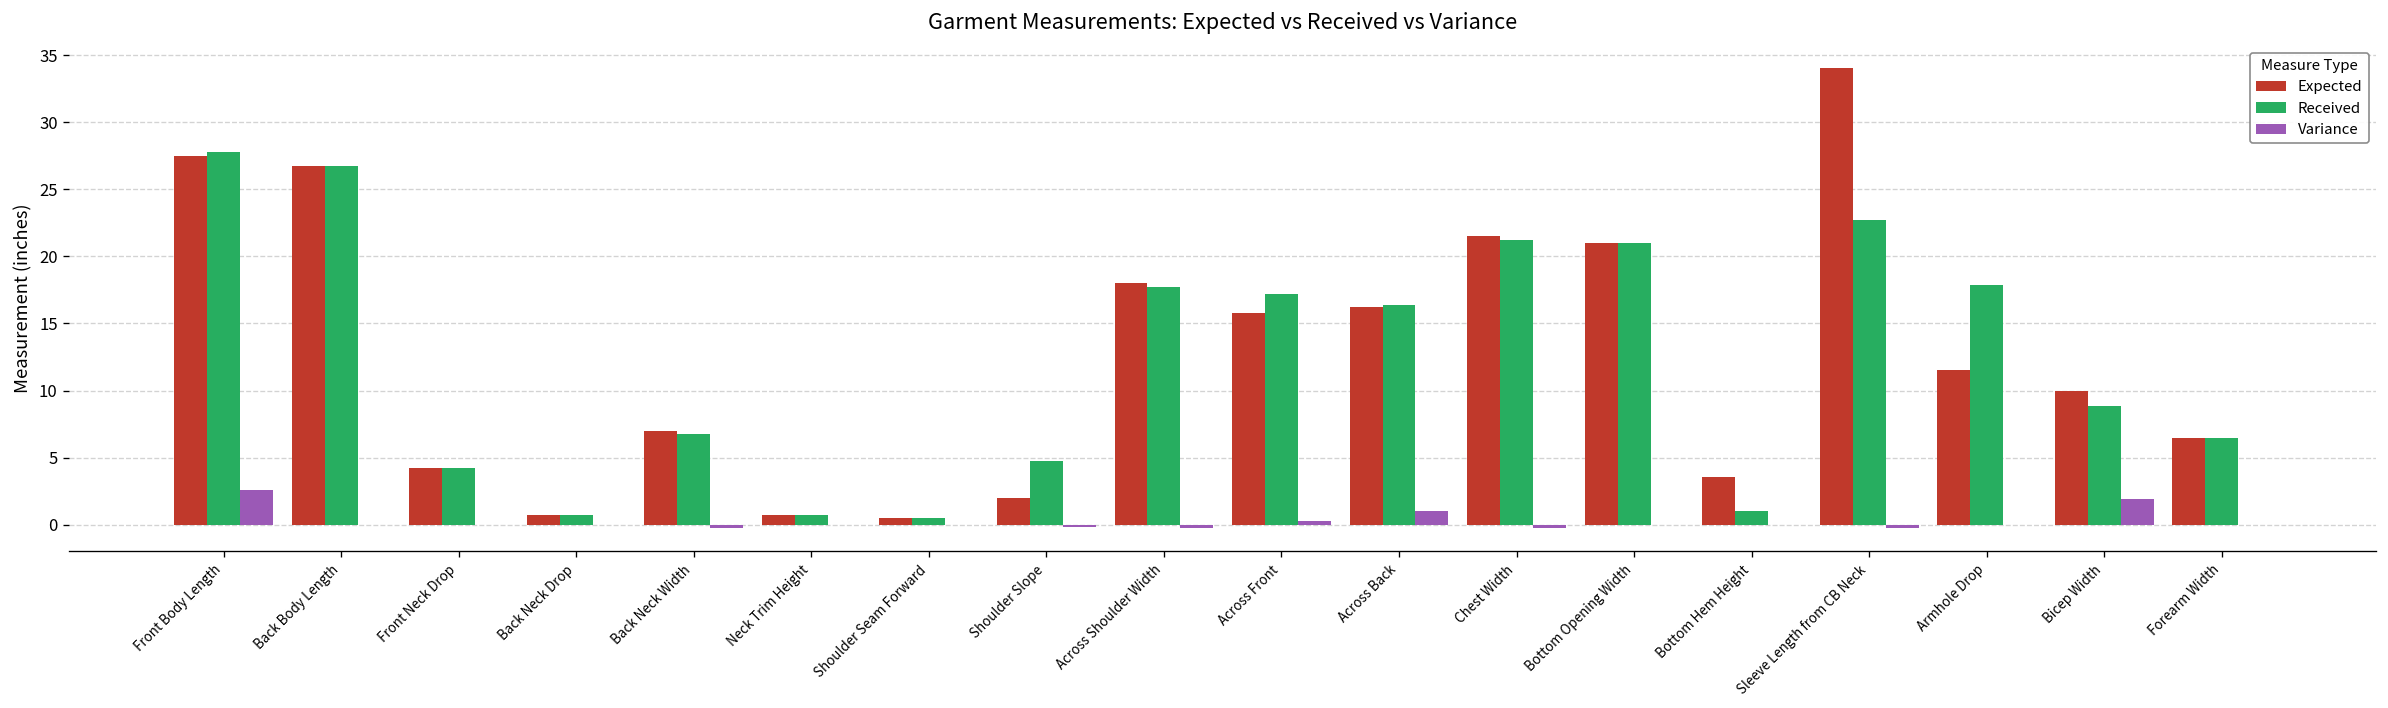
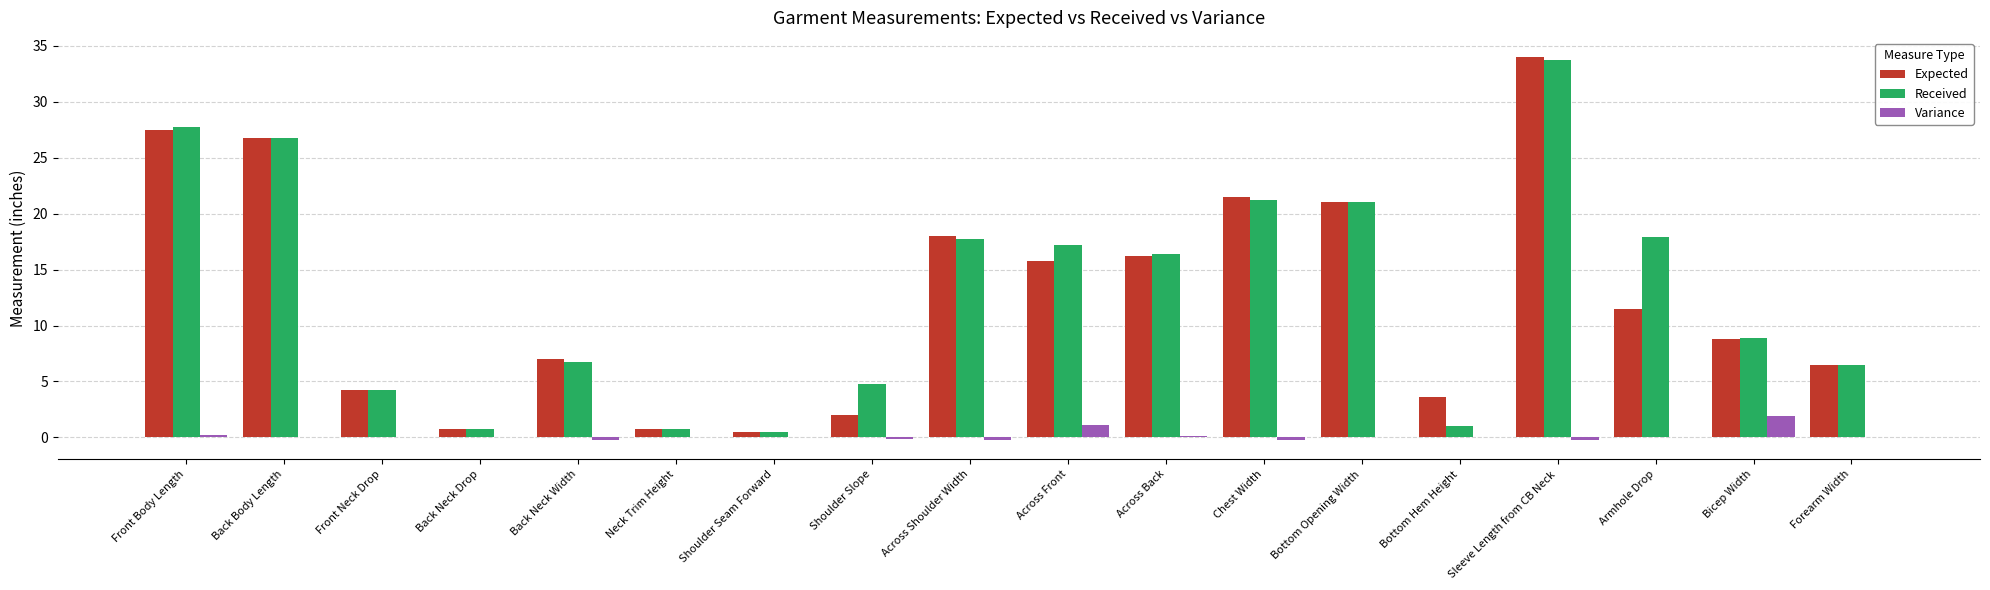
Variance, Front Body Length: 2.6 -> 0.3
Variance, Across Front: 0.3 -> 1.1
Variance, Across Back: 1.0 -> 0.1
Received, Sleeve Length from CB Neck: 22.7 -> 33.8
Expected, Bicep Width: 10.0 -> 8.8
